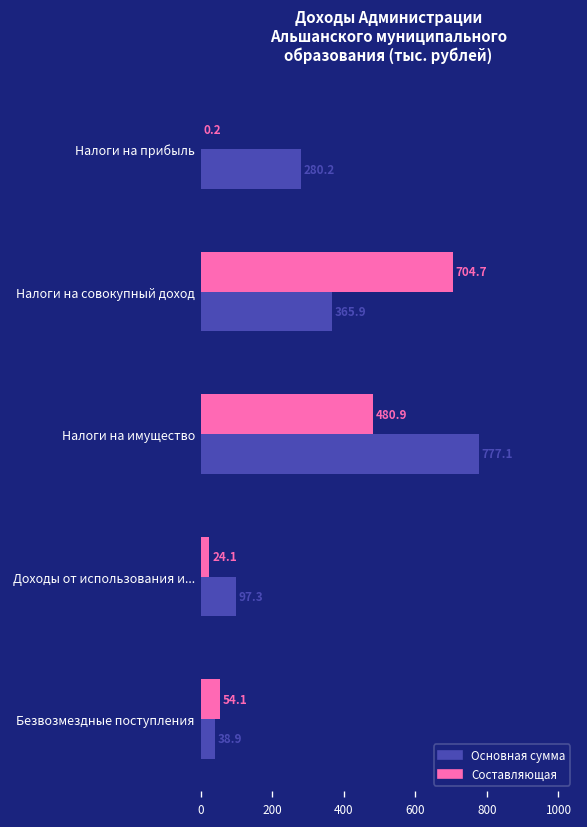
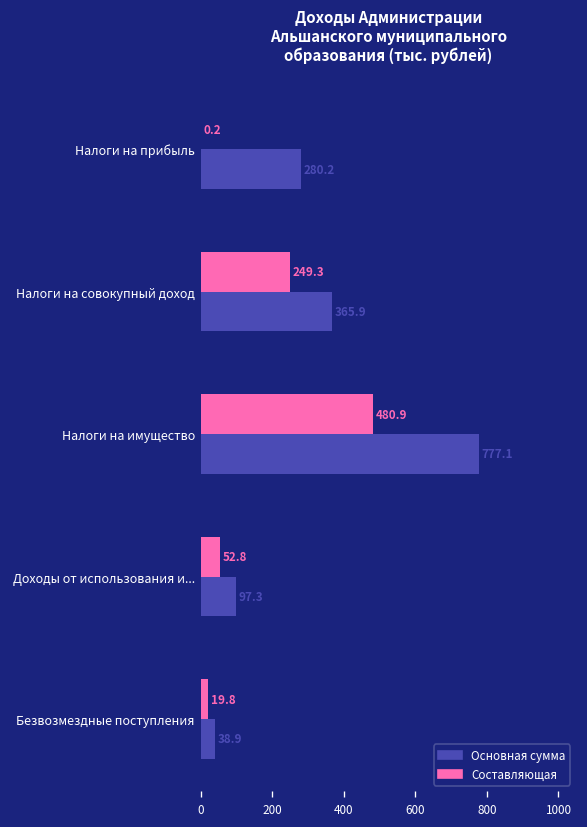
Составляющая, Налоги на совокупный доход: 704.7 -> 249.3
Составляющая, Доходы от использования и...: 24.1 -> 52.8
Составляющая, Безвозмездные поступления: 54.1 -> 19.8
